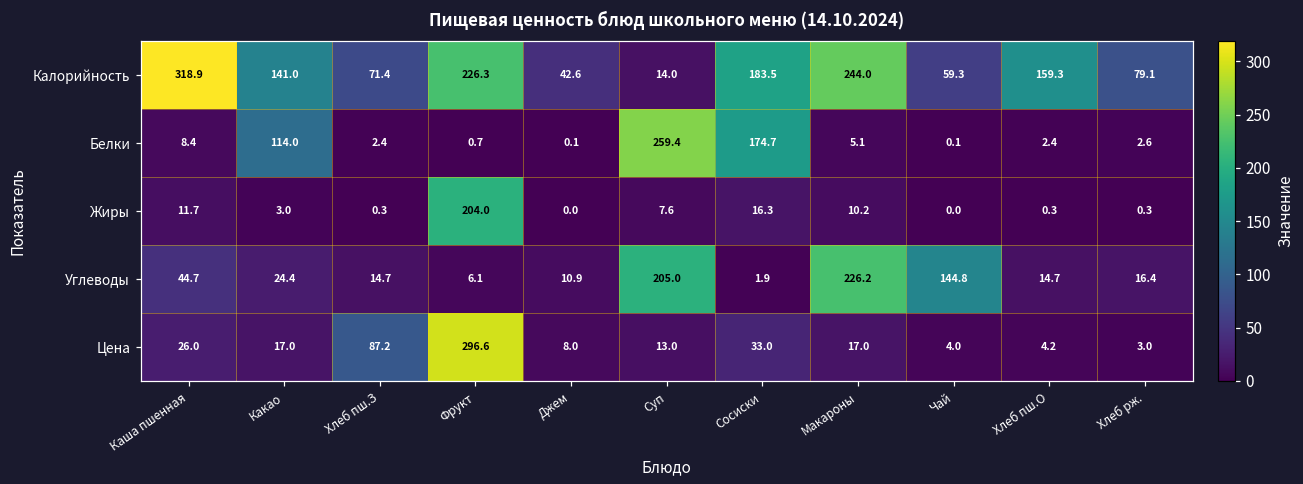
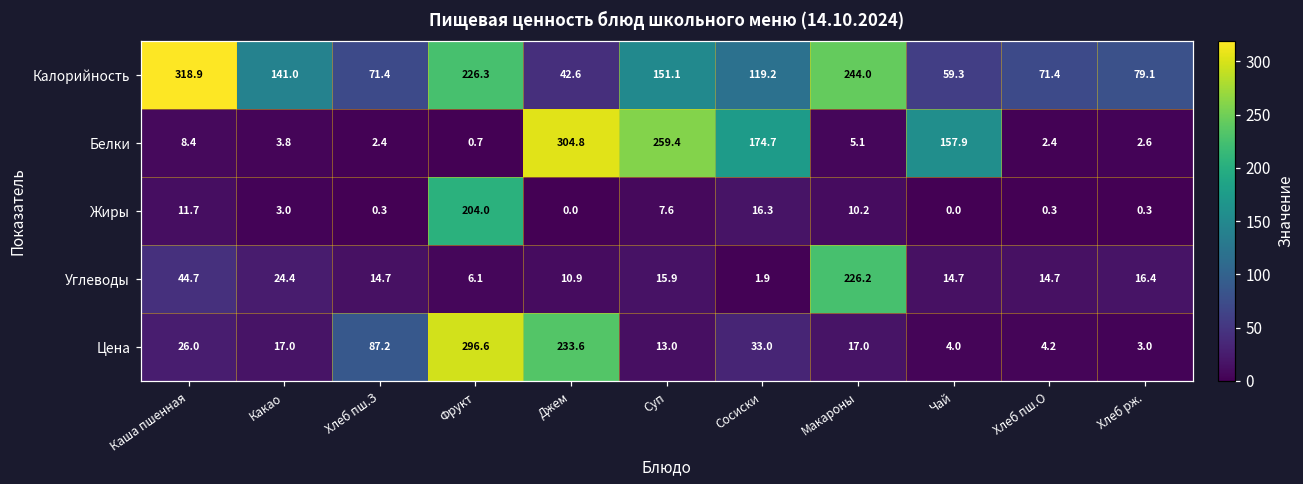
Калорийность, Суп: 14.0 -> 151.1
Калорийность, Сосиски: 183.5 -> 119.2
Калорийность, Хлеб пш.О: 159.3 -> 71.4
Белки, Какао: 114.0 -> 3.8
Белки, Джем: 0.1 -> 304.8
Белки, Чай: 0.1 -> 157.9
Углеводы, Суп: 205.0 -> 15.9
Углеводы, Чай: 144.8 -> 14.7
Цена, Джем: 8.0 -> 233.6
